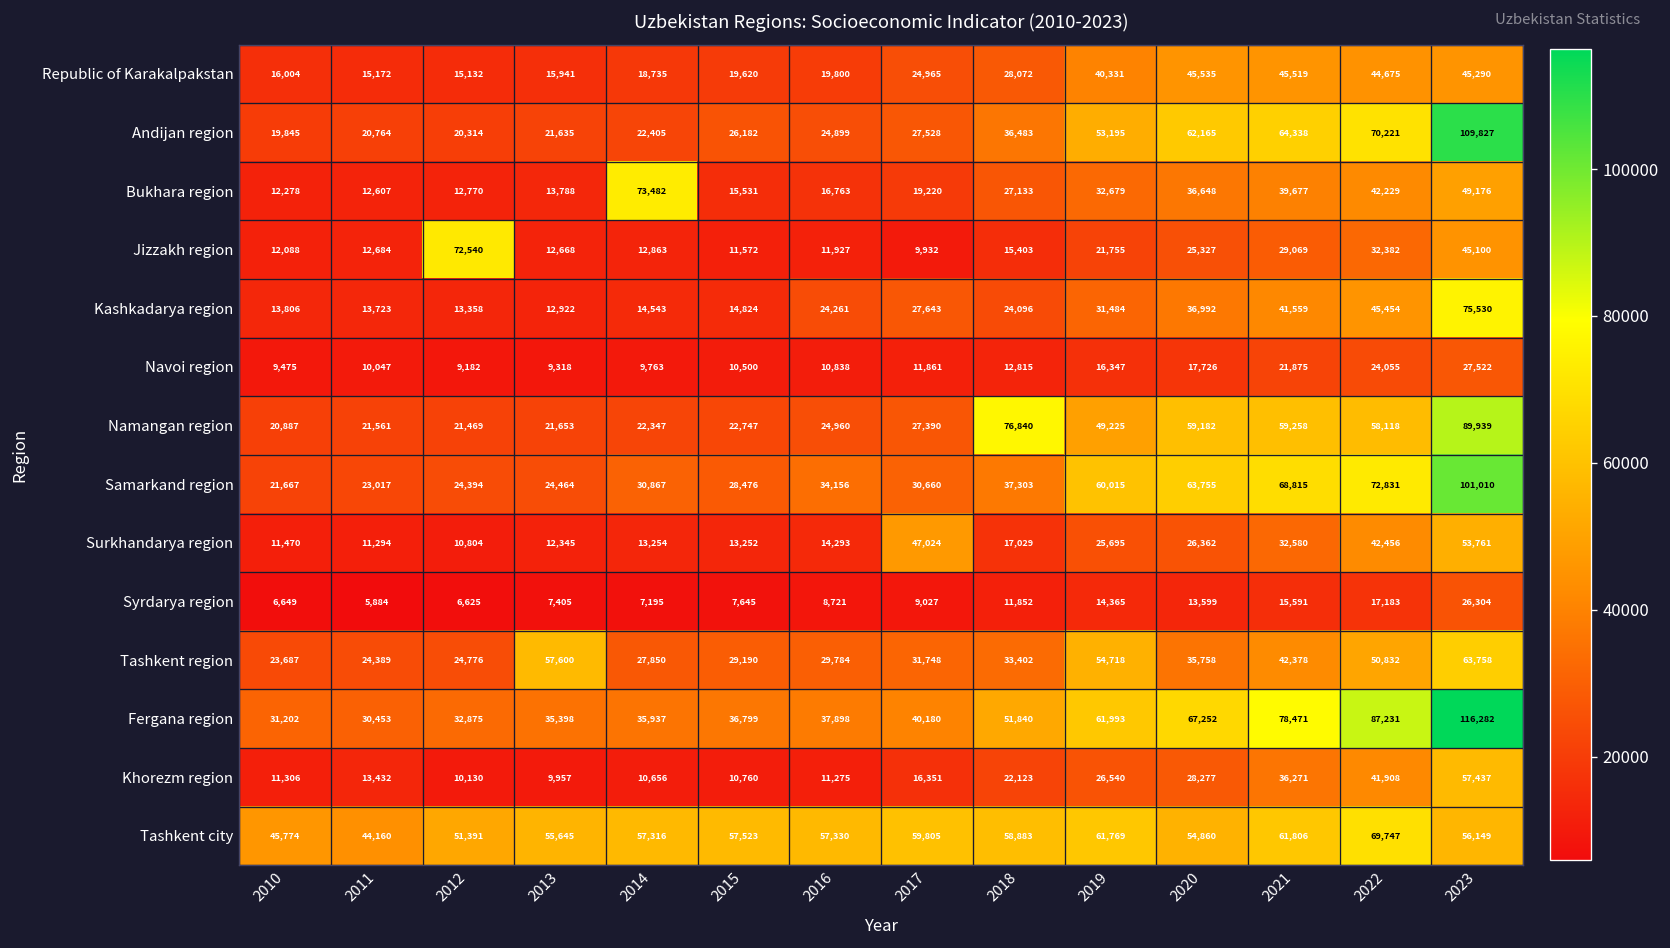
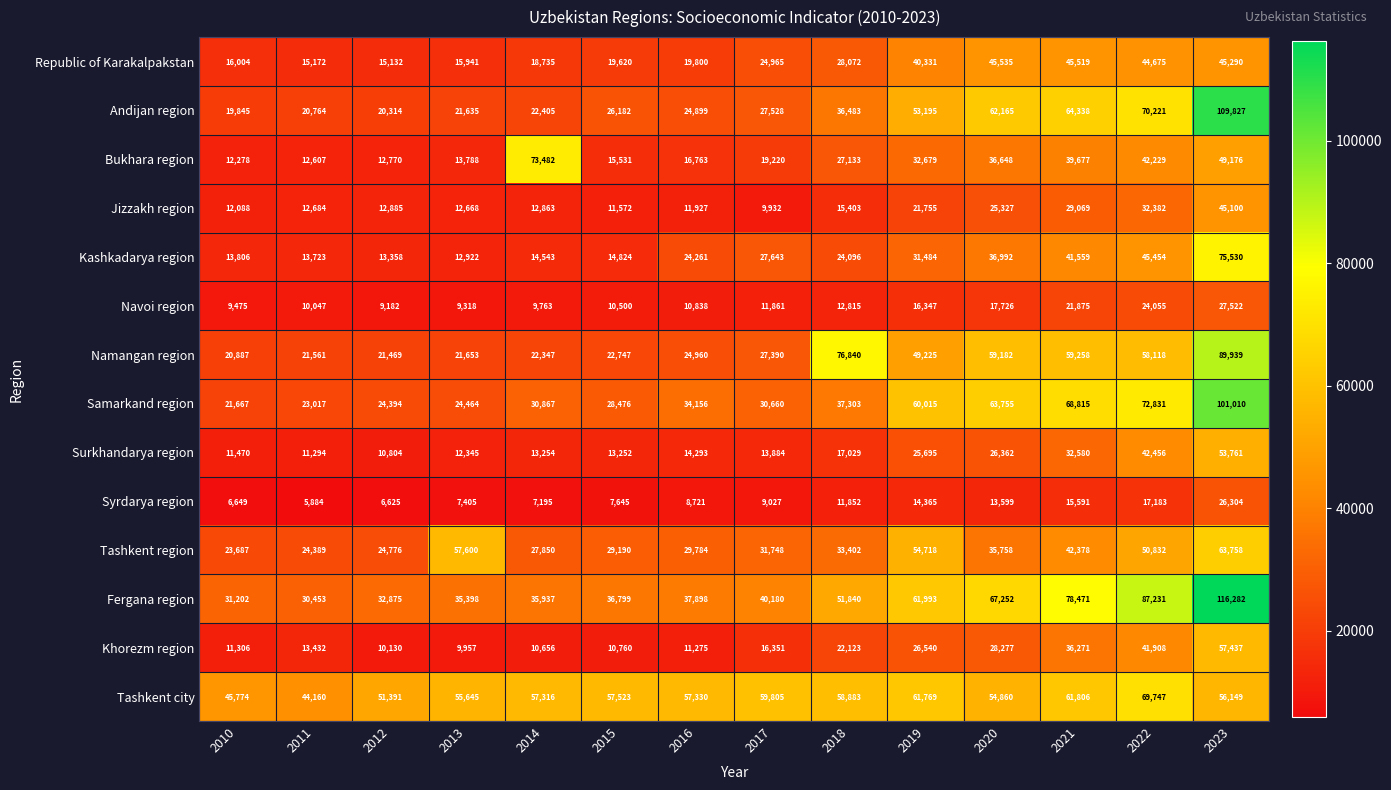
Jizzakh region, 2012: 72,540 -> 12,885
Surkhandarya region, 2017: 47,024 -> 13,884
